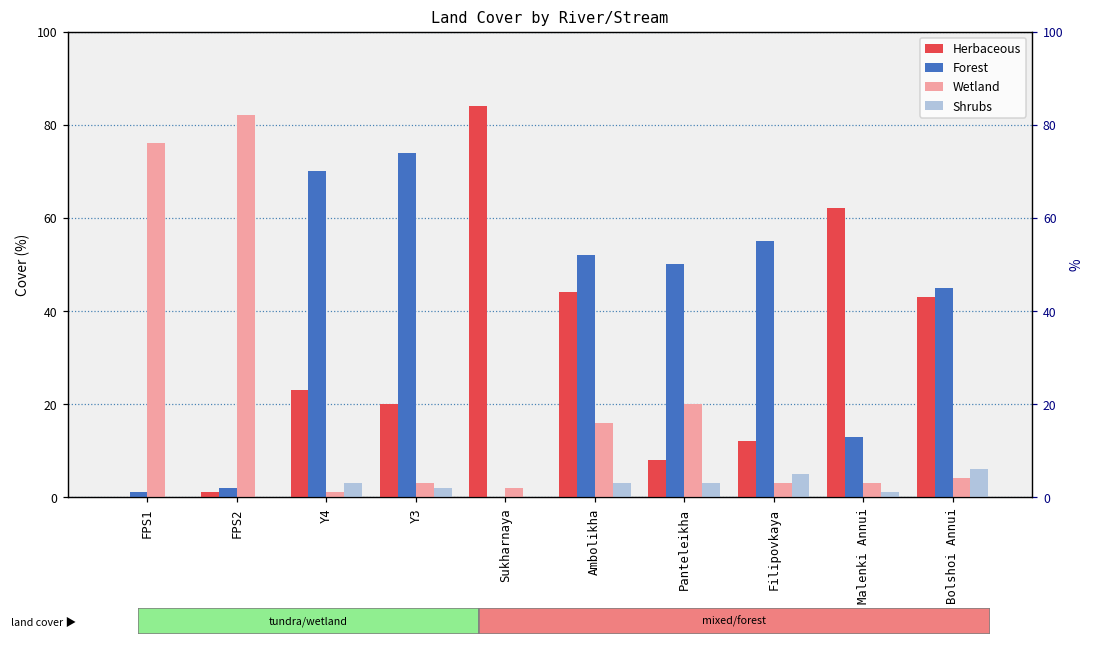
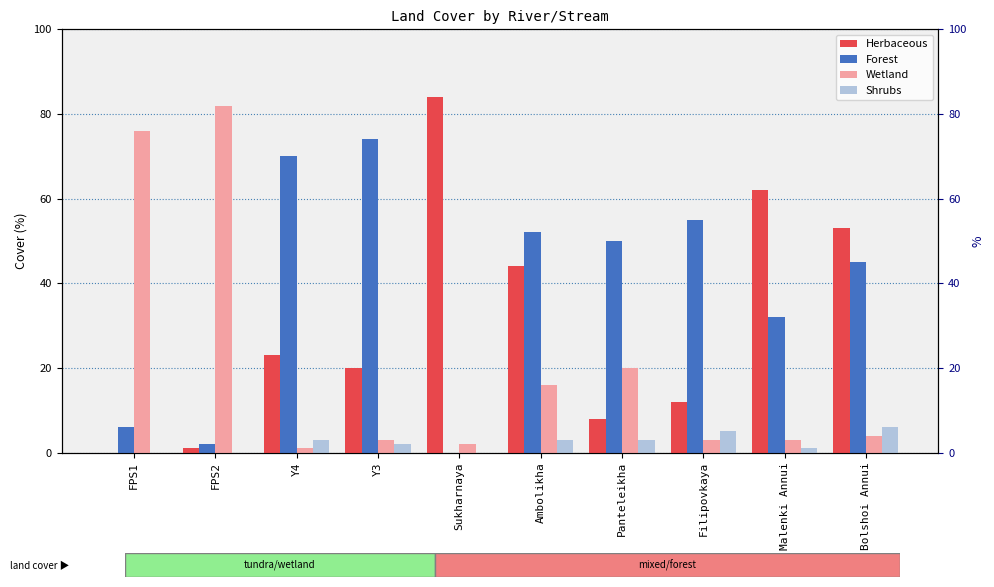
Forest, FPS1: 1 -> 6
Forest, Malenki Annui: 13 -> 32
Herbaceous, Bolshoi Annui: 43 -> 53
